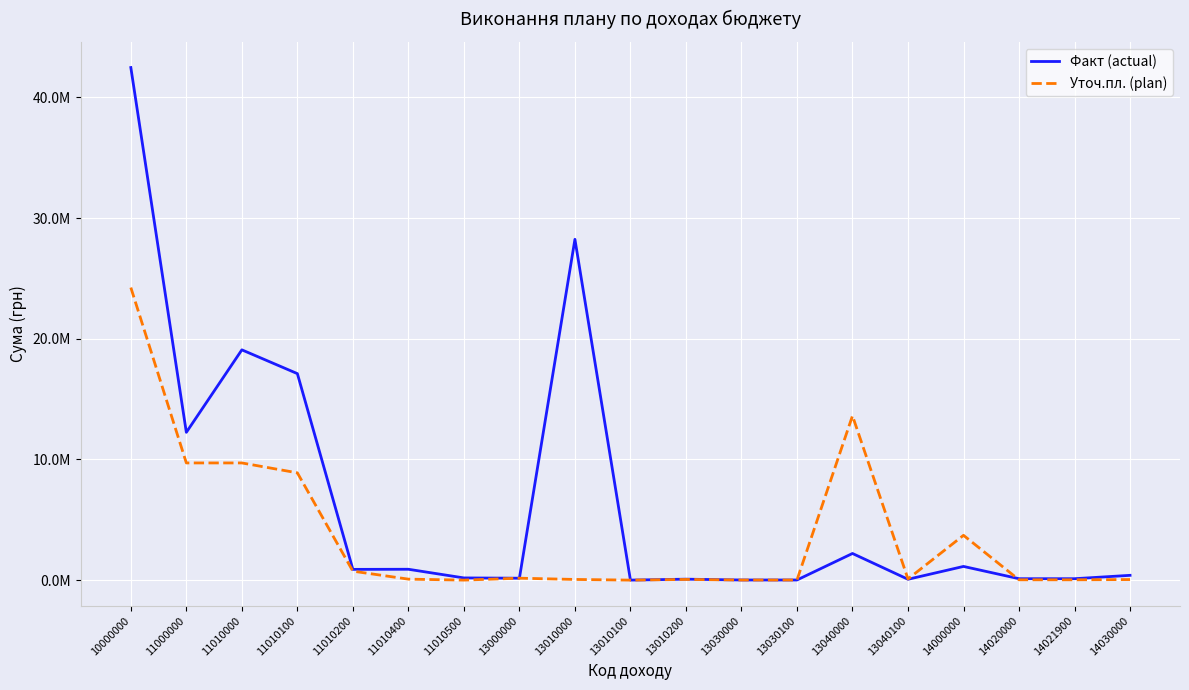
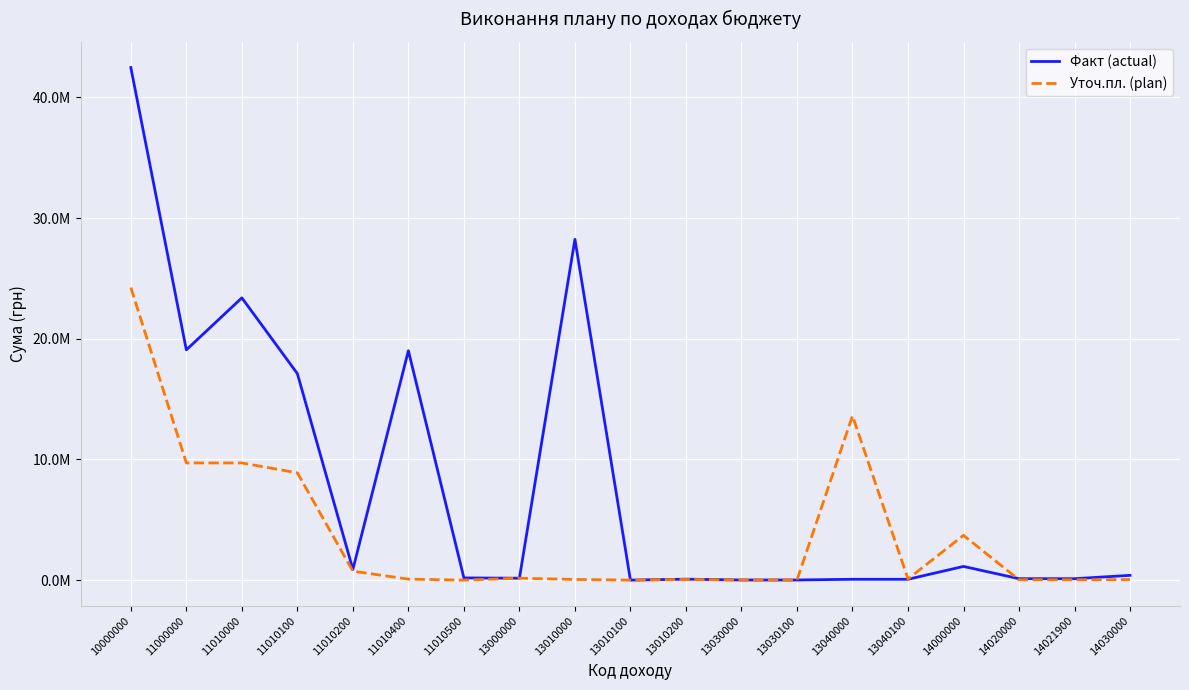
Факт (actual), 11000000: 12200000 -> 19100000
Факт (actual), 11010000: 19100000 -> 23400000
Факт (actual), 11010400: 900000 -> 19000000
Факт (actual), 13040000: 2200000 -> 100000
